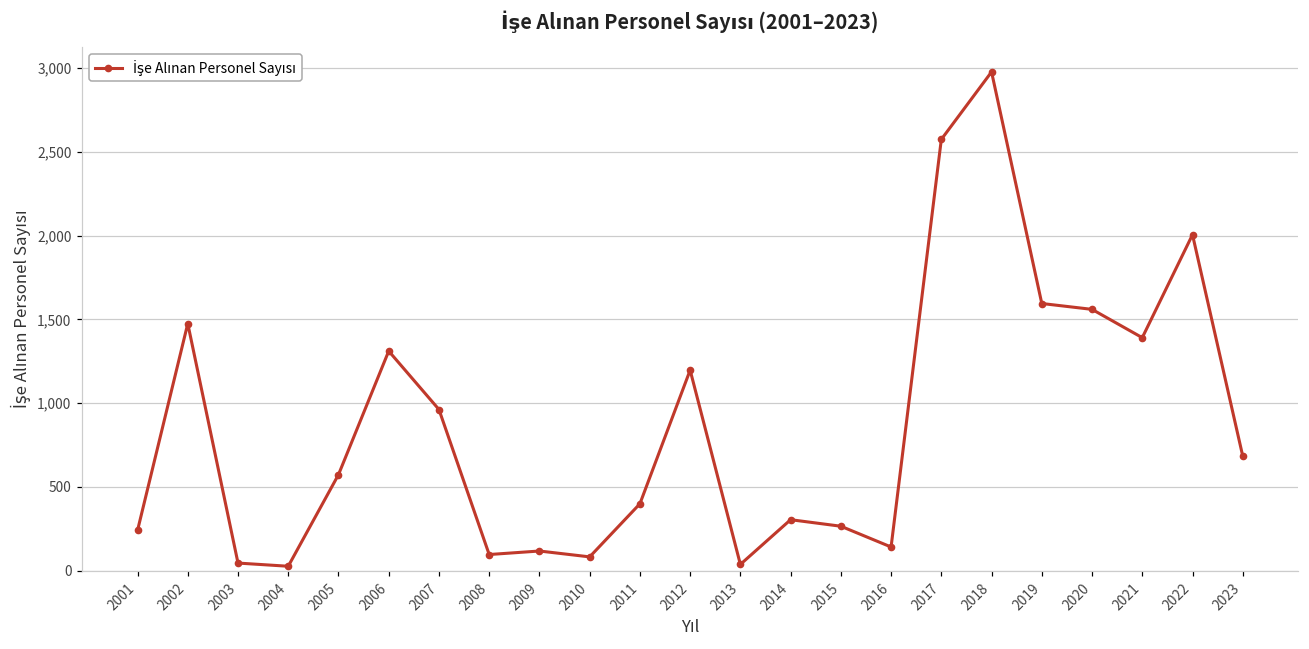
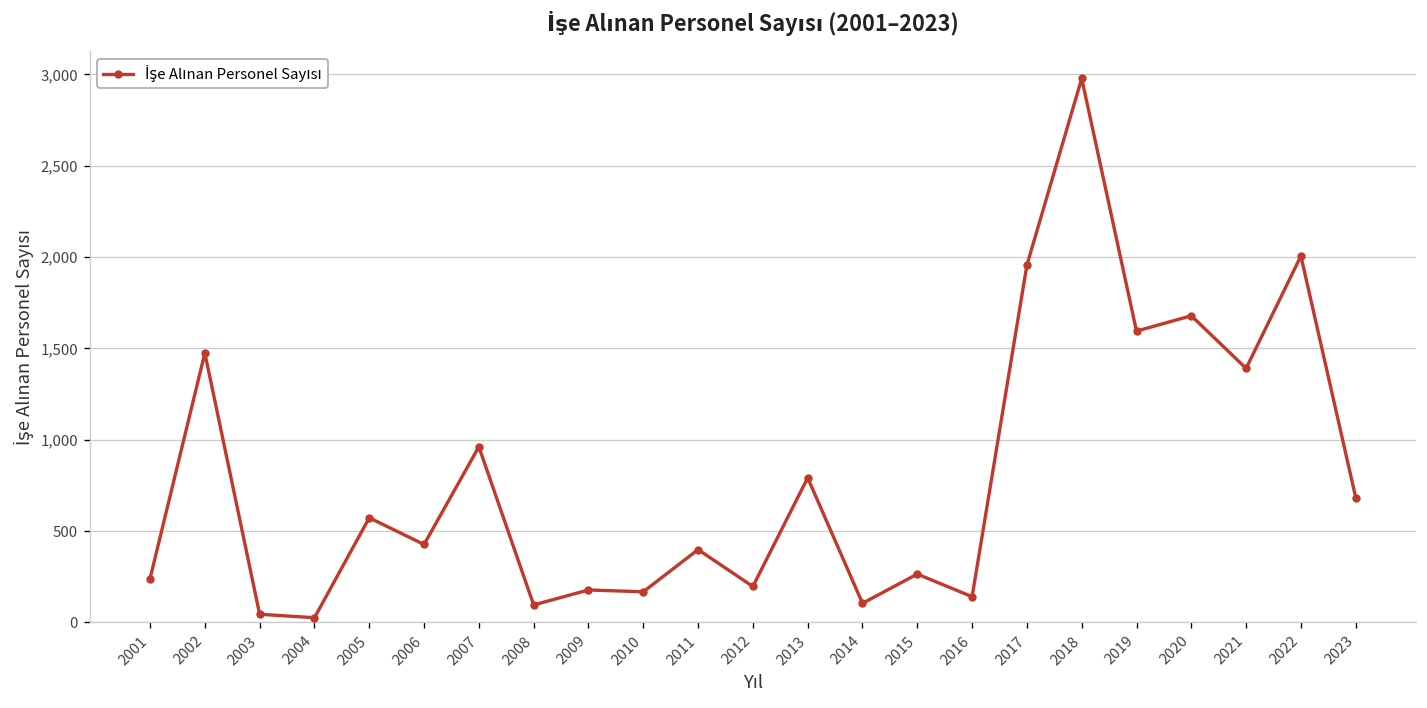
2006: 1,310 -> 430
2009: 120 -> 180
2010: 80 -> 170
2012: 1,200 -> 200
2013: 40 -> 790
2014: 300 -> 110
2017: 2,580 -> 1,960
2020: 1,560 -> 1,680
